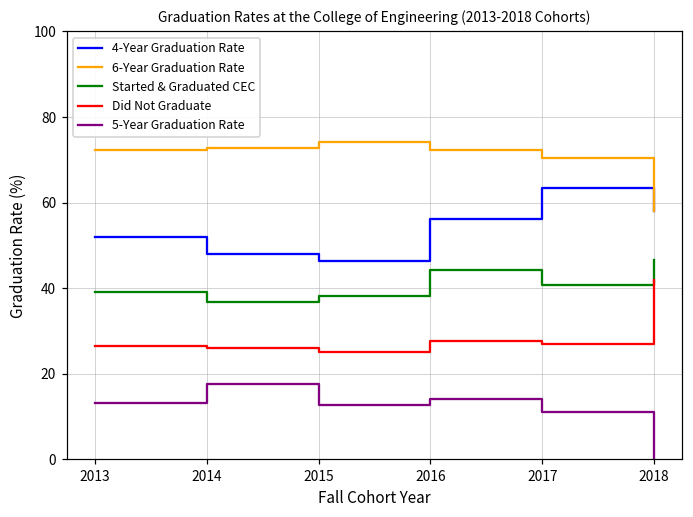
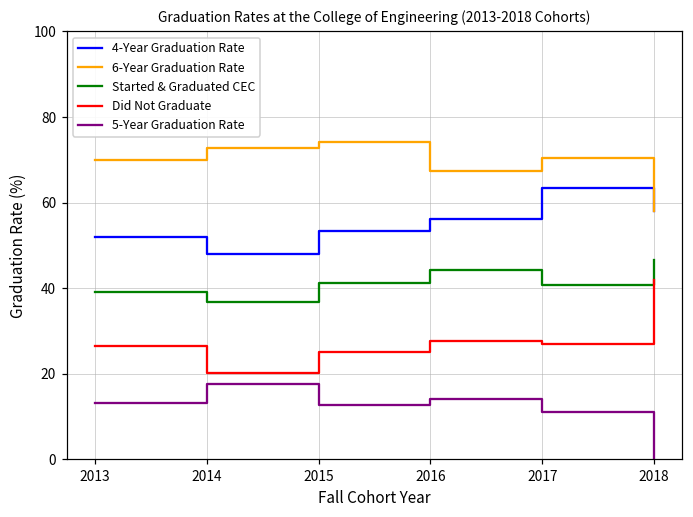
6-Year Graduation Rate, 2013: 72 -> 70
Did Not Graduate, 2014: 26 -> 20
4-Year Graduation Rate, 2015: 46 -> 53
Started & Graduated CEC, 2015: 38 -> 41
6-Year Graduation Rate, 2016: 72 -> 67
